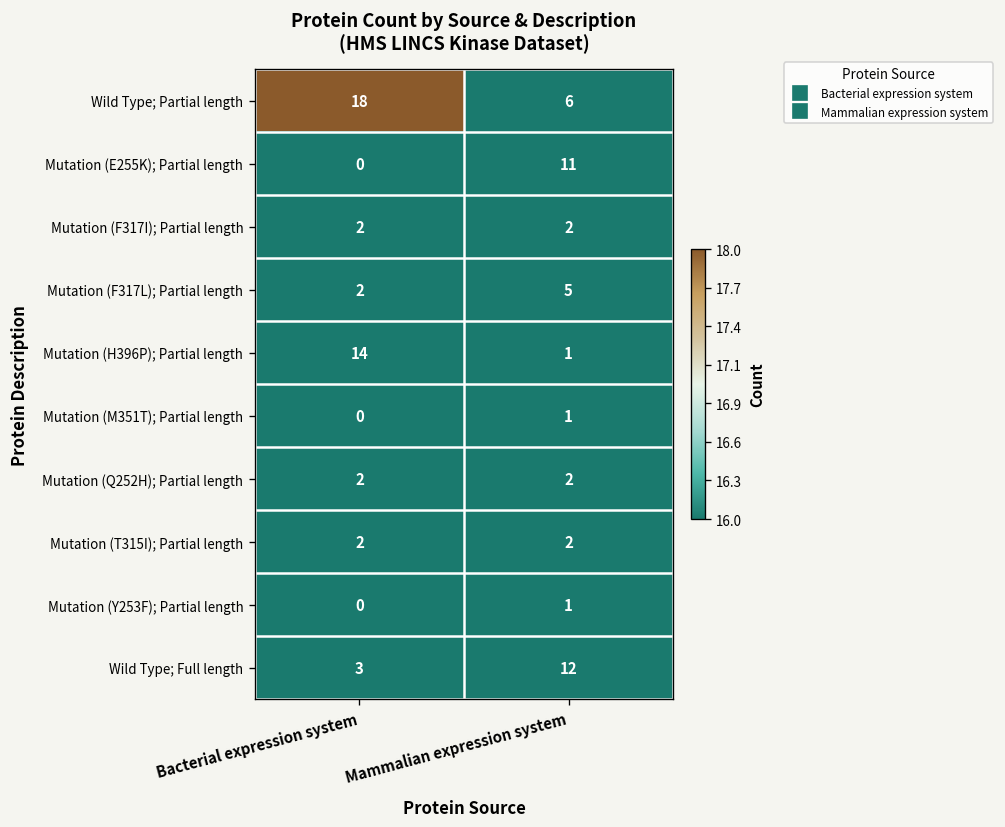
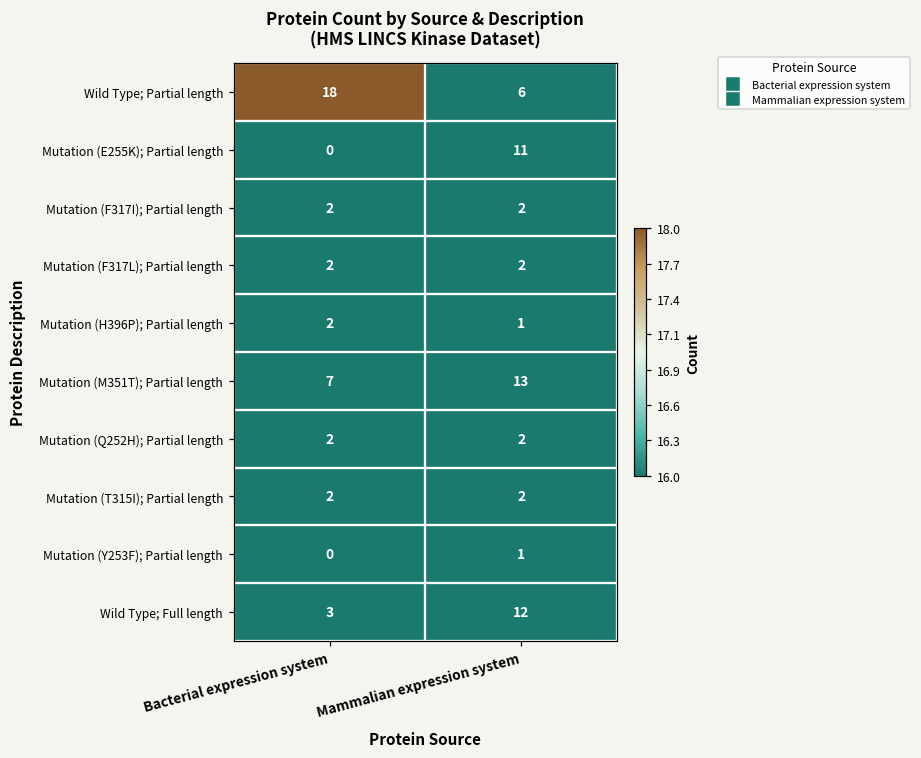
Mutation (F317L); Partial length, Mammalian expression system: 5 -> 2
Mutation (H396P); Partial length, Bacterial expression system: 14 -> 2
Mutation (M351T); Partial length, Bacterial expression system: 0 -> 7
Mutation (M351T); Partial length, Mammalian expression system: 1 -> 13
